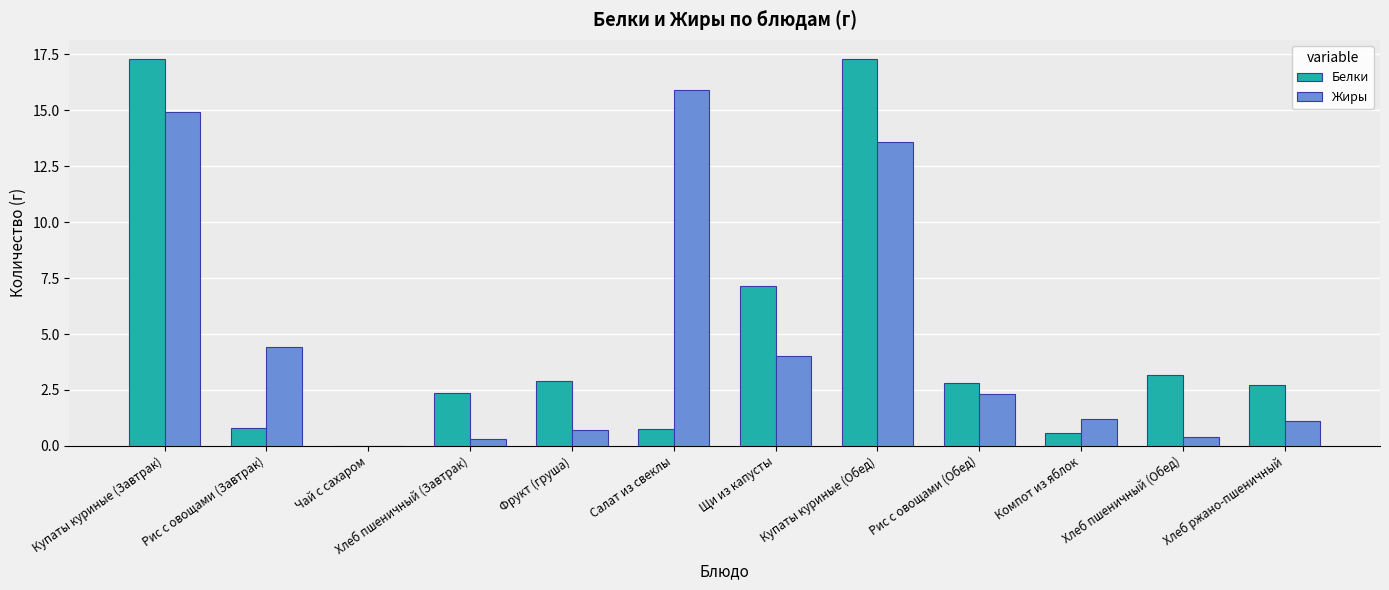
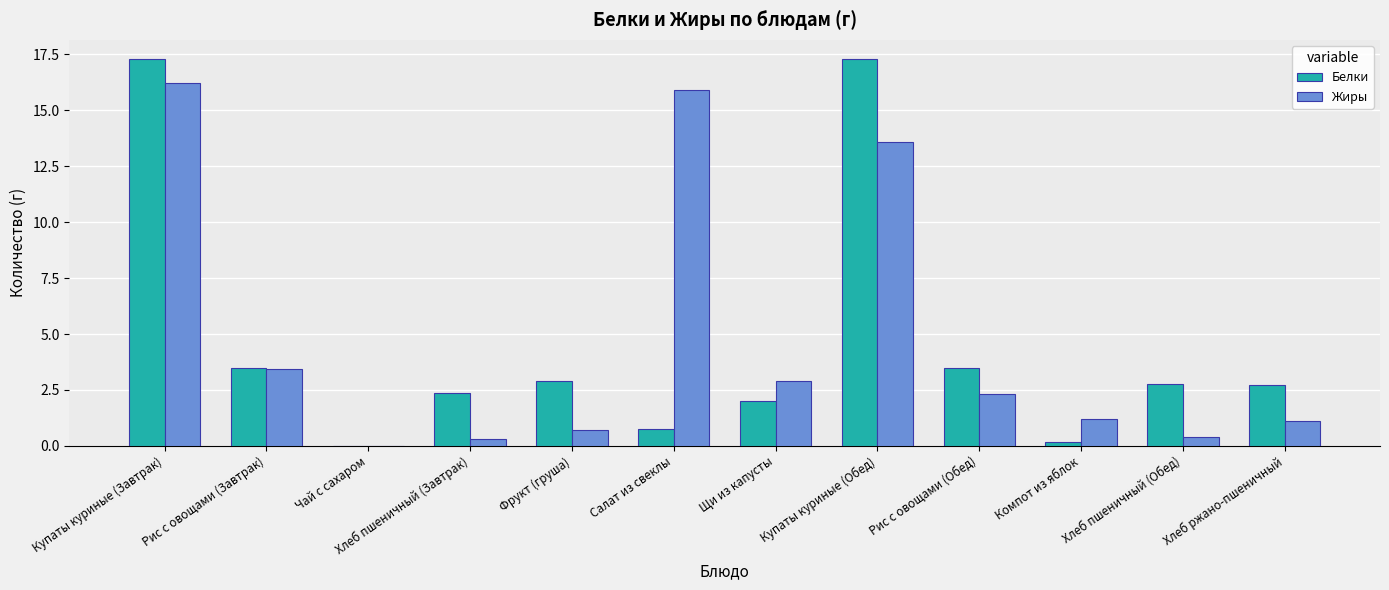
Жиры, Купаты куриные (Завтрак): 14.9 -> 16.2
Белки, Рис с овощами (Завтрак): 0.8 -> 3.5
Жиры, Рис с овощами (Завтрак): 4.4 -> 3.5
Белки, Щи из капусты: 7.2 -> 2.0
Жиры, Щи из капусты: 4.0 -> 2.9
Белки, Рис с овощами (Обед): 2.8 -> 3.5
Белки, Компот из яблок: 0.6 -> 0.2
Белки, Хлеб пшеничный (Обед): 3.2 -> 2.8
